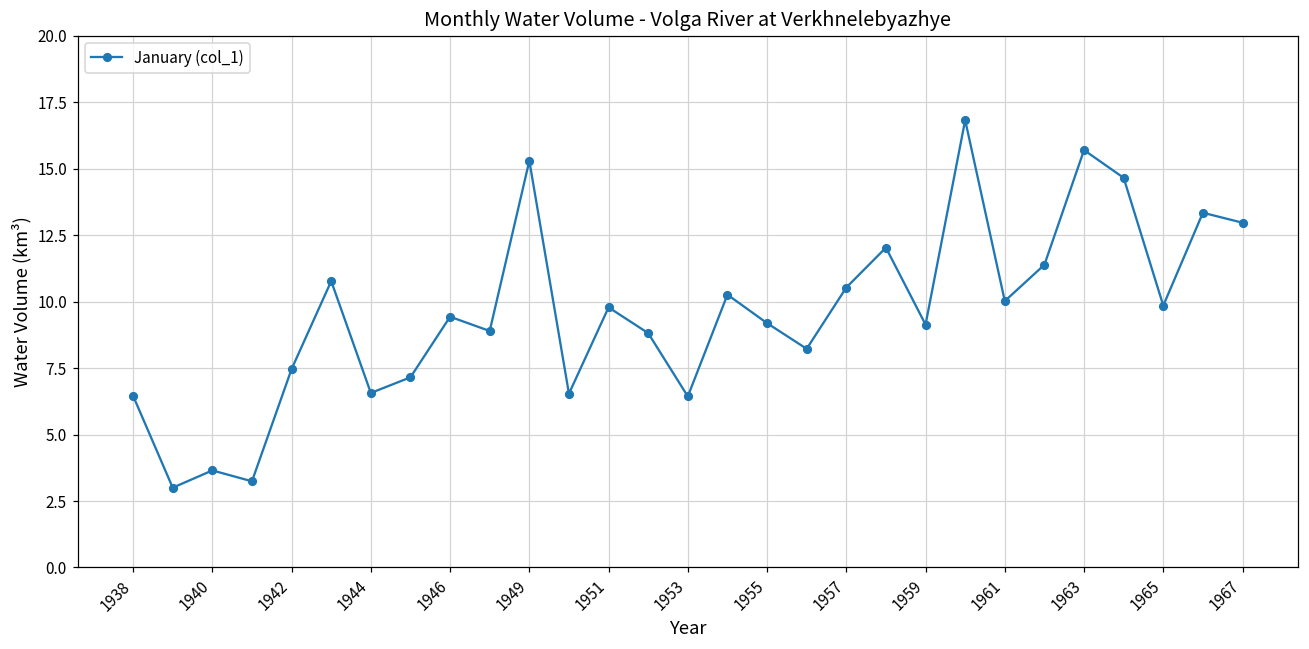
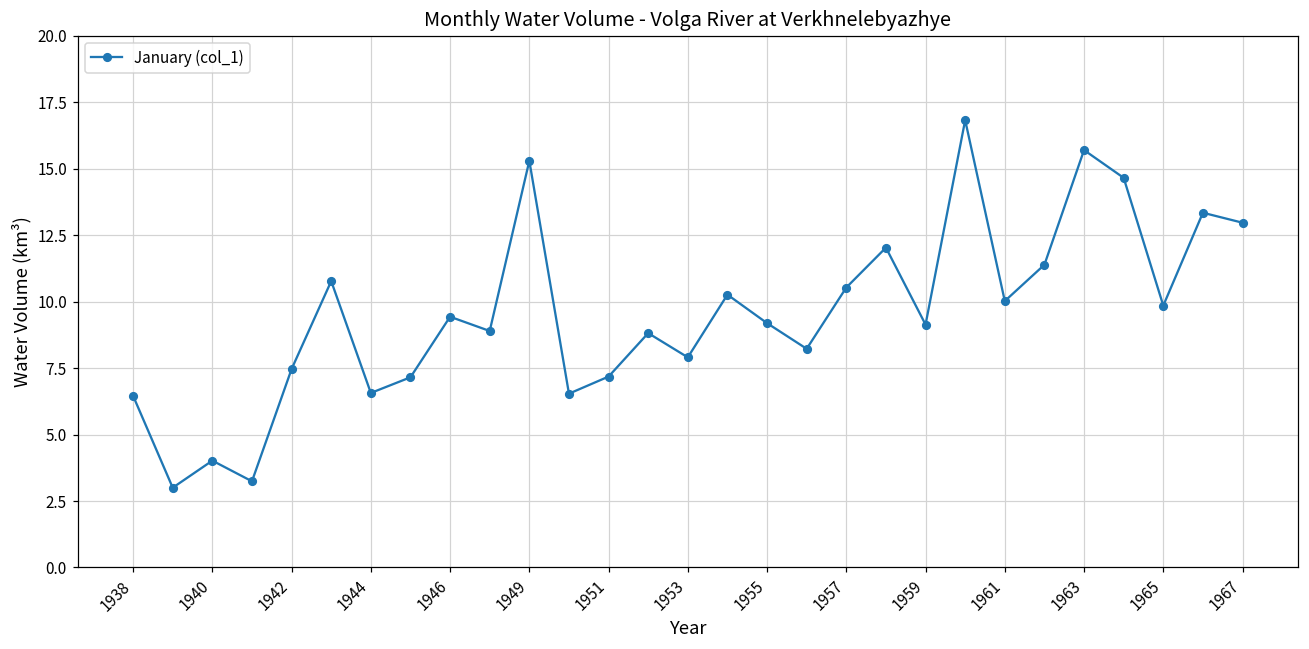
1940: 3.6 -> 4.0
1951: 9.8 -> 7.2
1953: 6.4 -> 7.9
